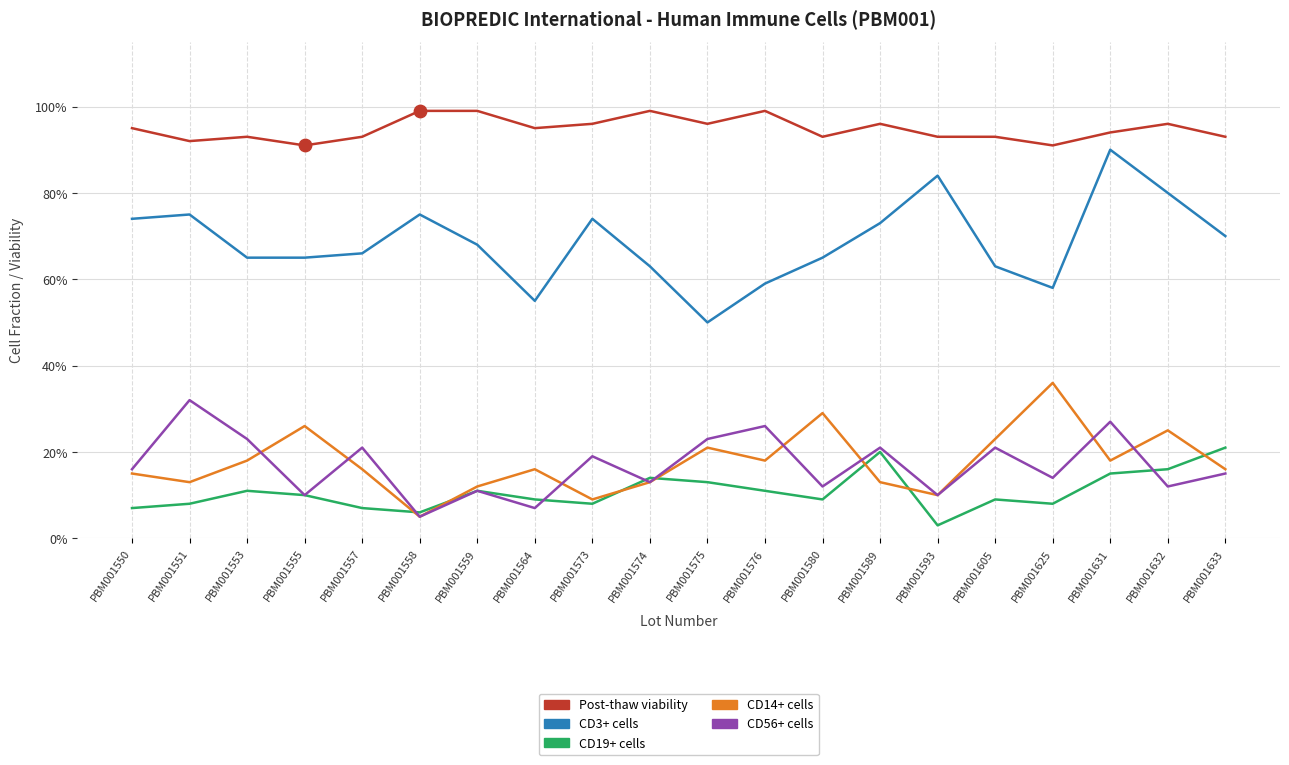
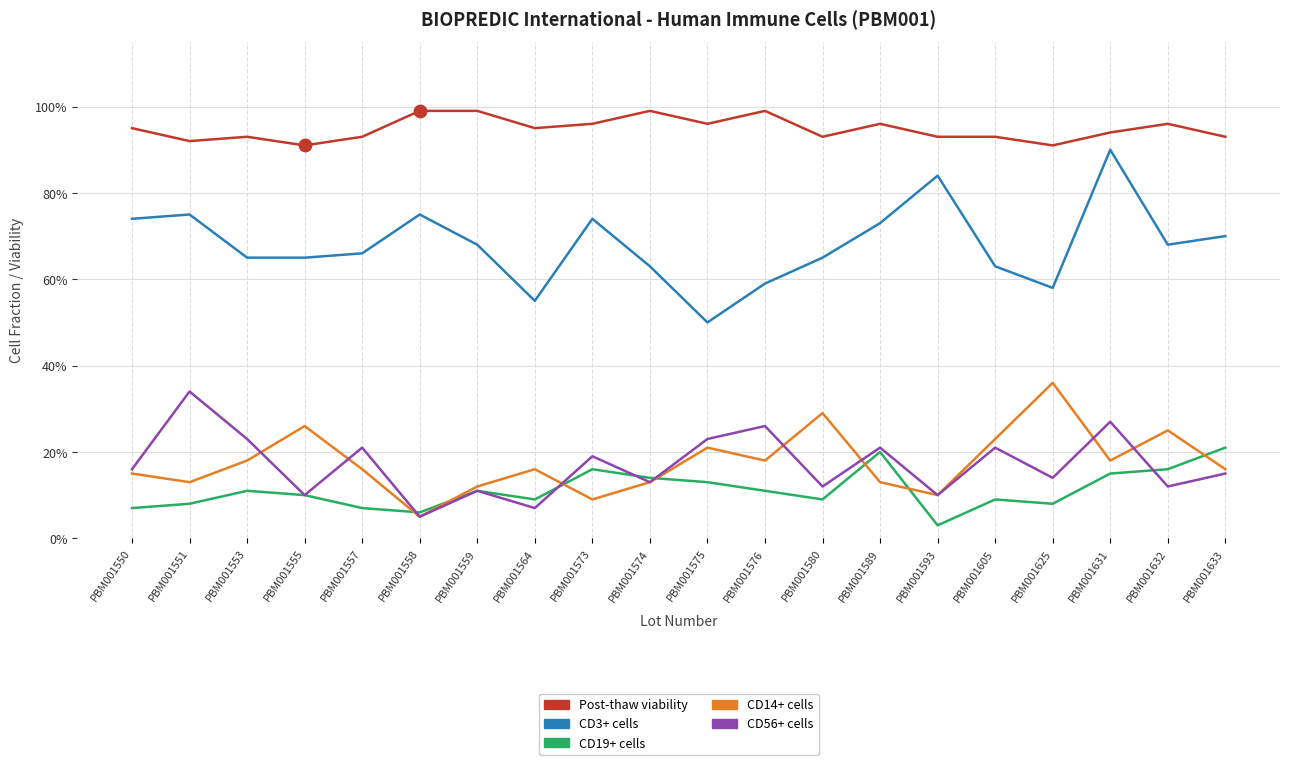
CD56+ cells, PBM001551: 32% -> 34%
CD19+ cells, PBM001573: 8% -> 16%
CD3+ cells, PBM001632: 80% -> 68%
